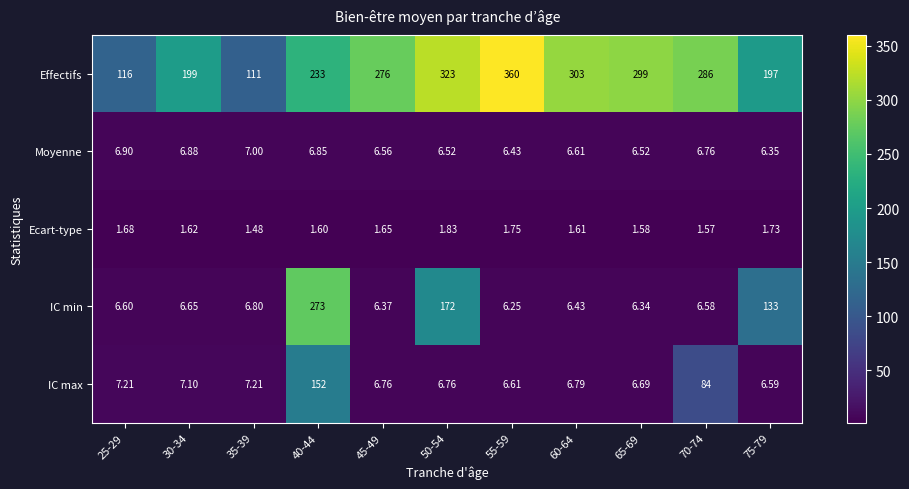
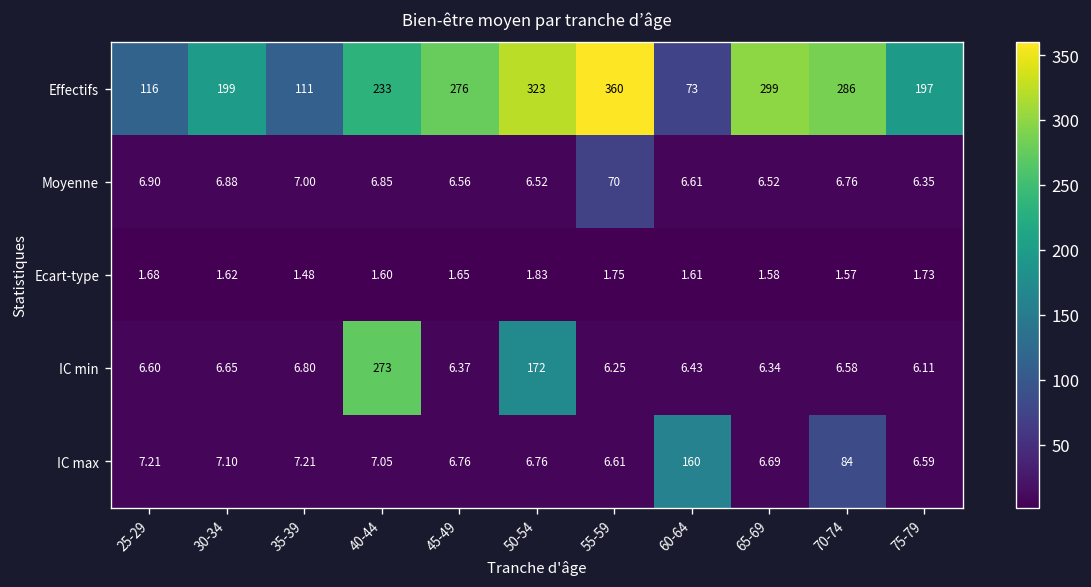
Effectifs, 60-64: 303 -> 73
Moyenne, 55-59: 6.43 -> 70
IC min, 75-79: 133 -> 6.11
IC max, 40-44: 152 -> 7.05
IC max, 60-64: 6.79 -> 160
